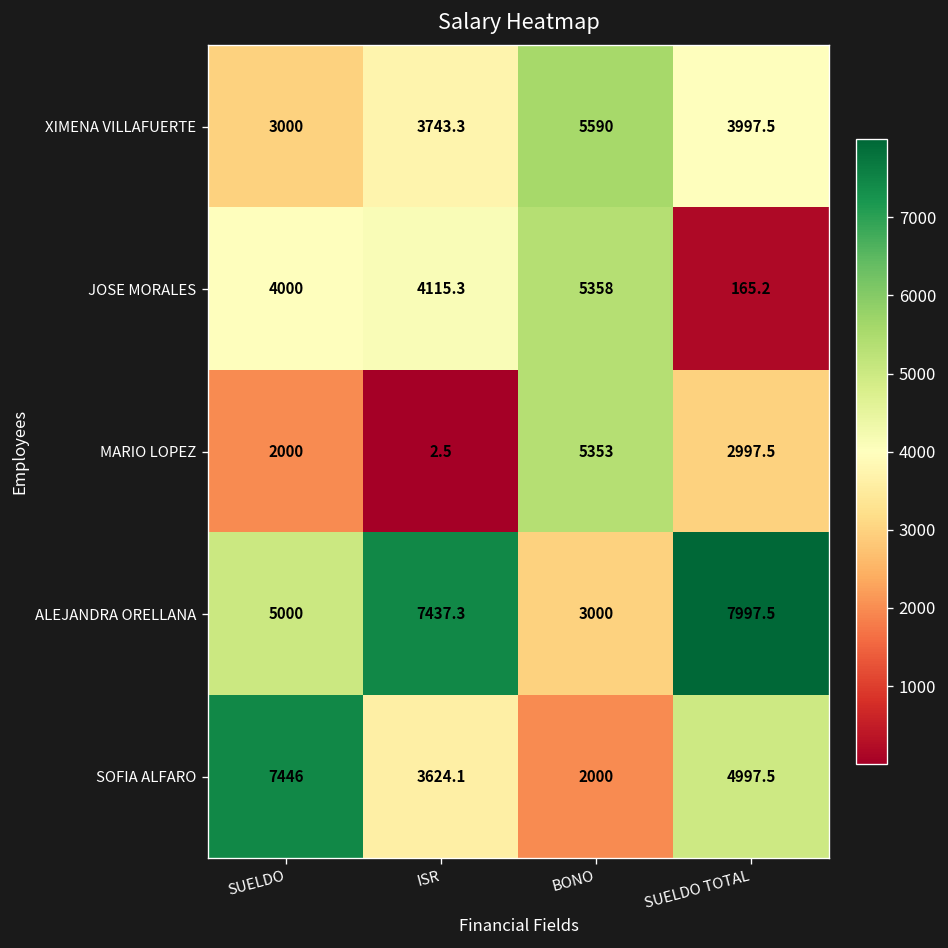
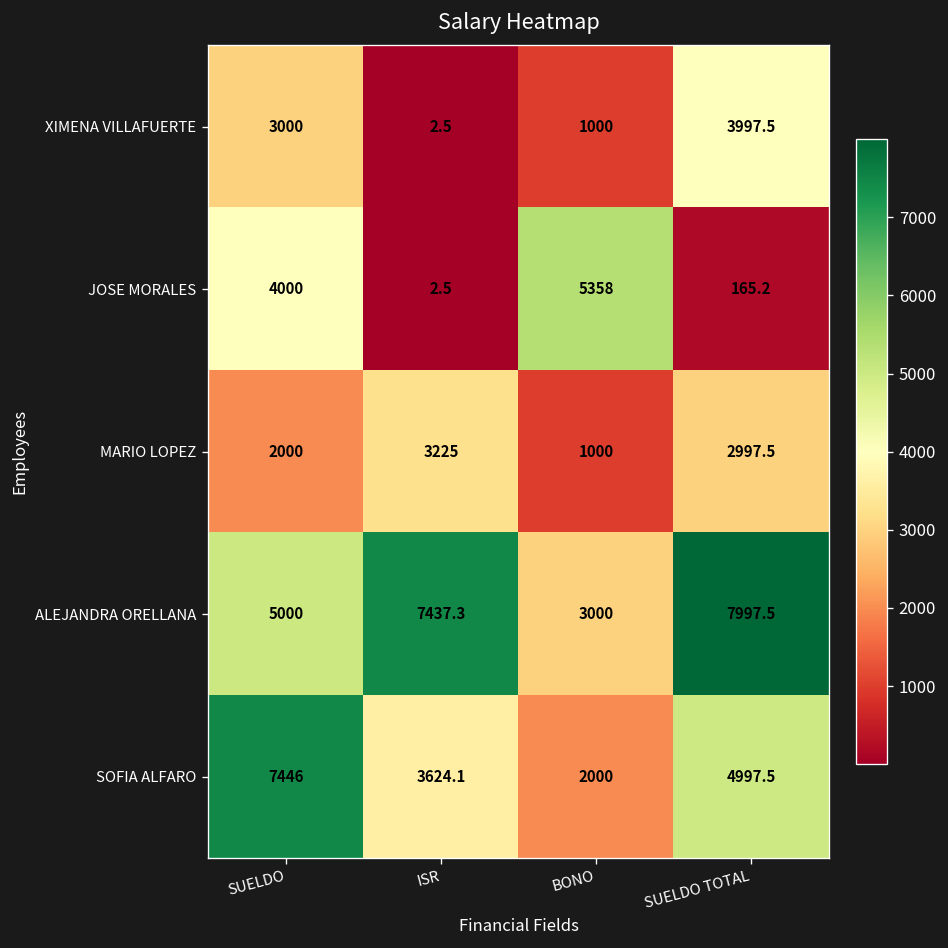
XIMENA VILLAFUERTE, ISR: 3743.3 -> 2.5
XIMENA VILLAFUERTE, BONO: 5590 -> 1000
JOSE MORALES, ISR: 4115.3 -> 2.5
MARIO LOPEZ, ISR: 2.5 -> 3225
MARIO LOPEZ, BONO: 5353 -> 1000
